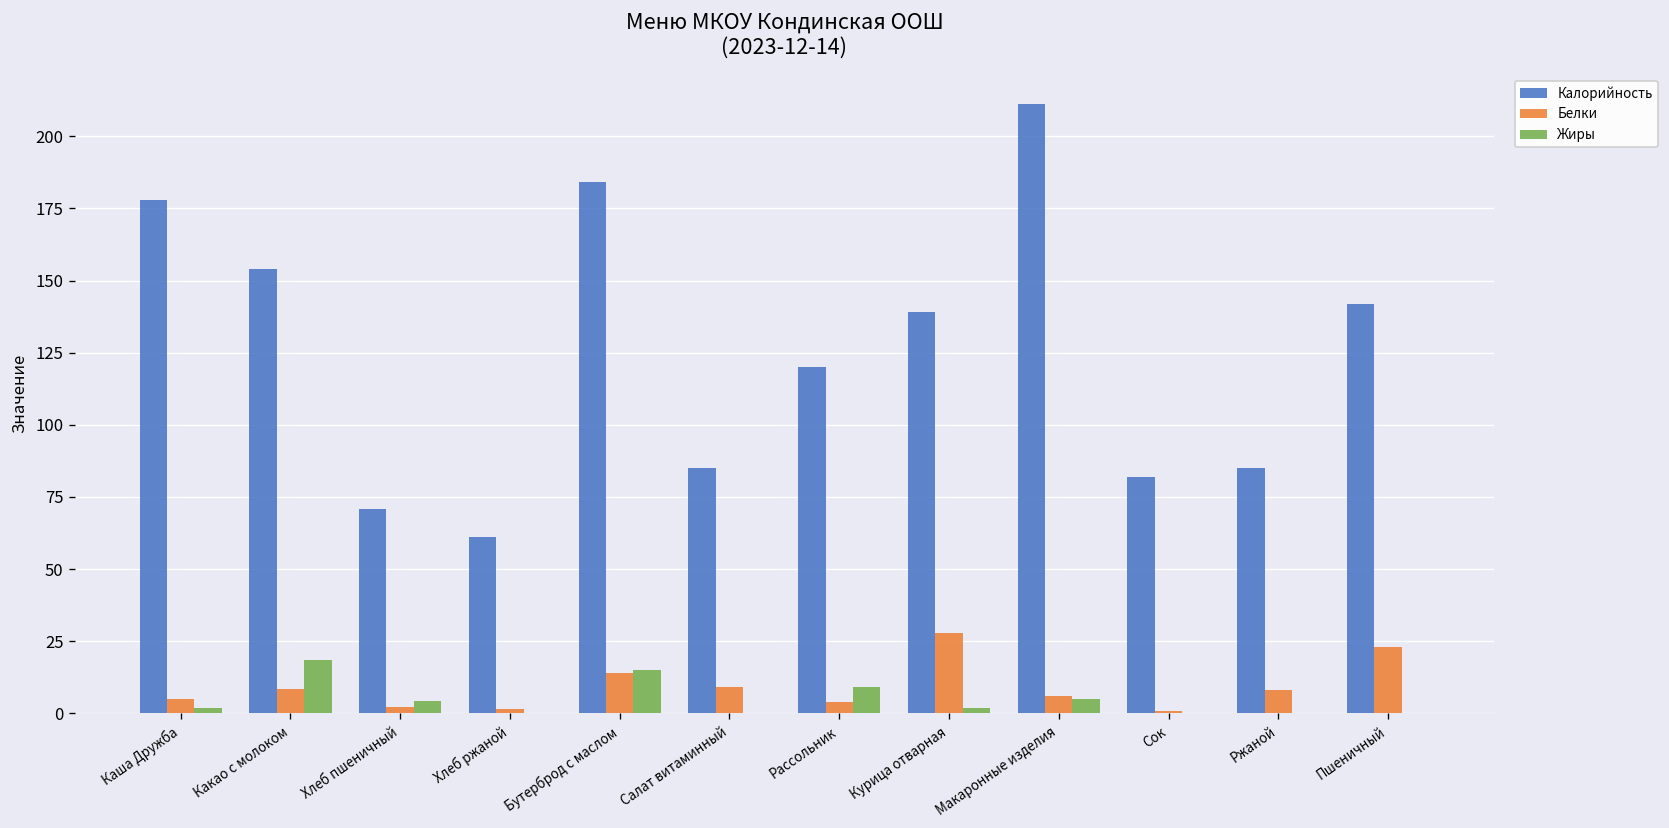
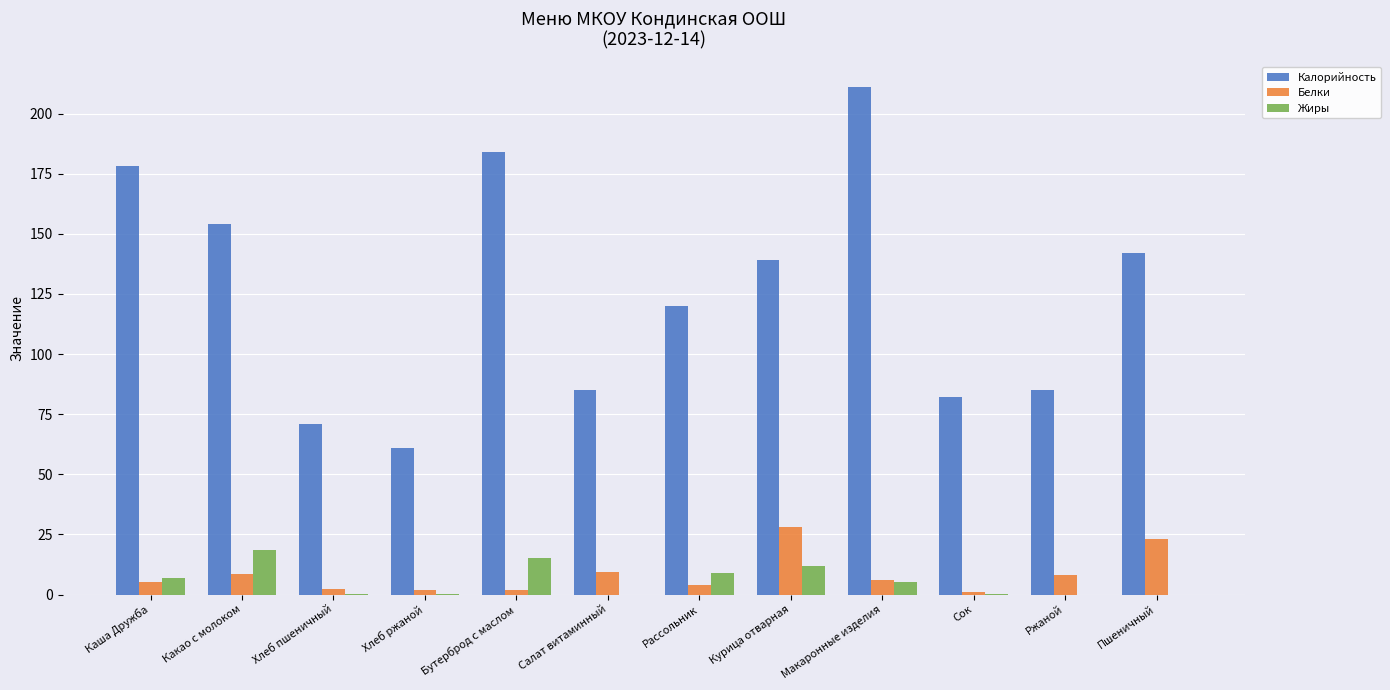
Жиры, Каша Дружба: 2 -> 7
Жиры, Хлеб пшеничный: 4 -> 0
Белки, Бутерброд с маслом: 14 -> 2
Жиры, Курица отварная: 2 -> 12
